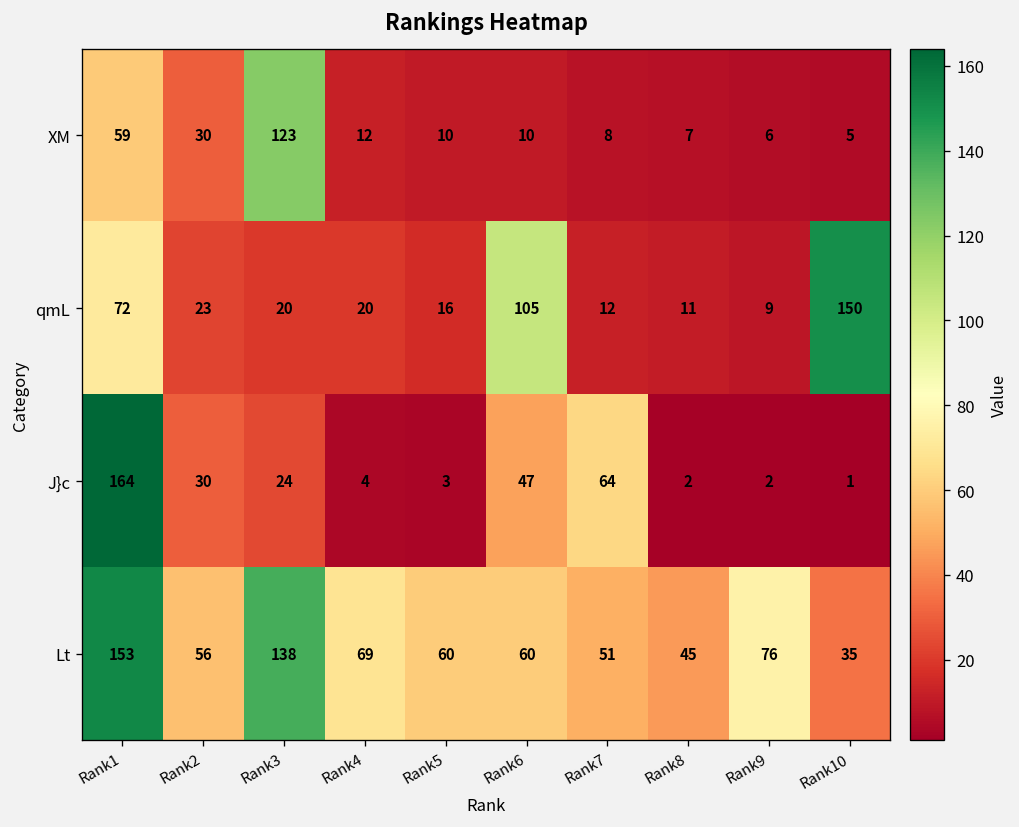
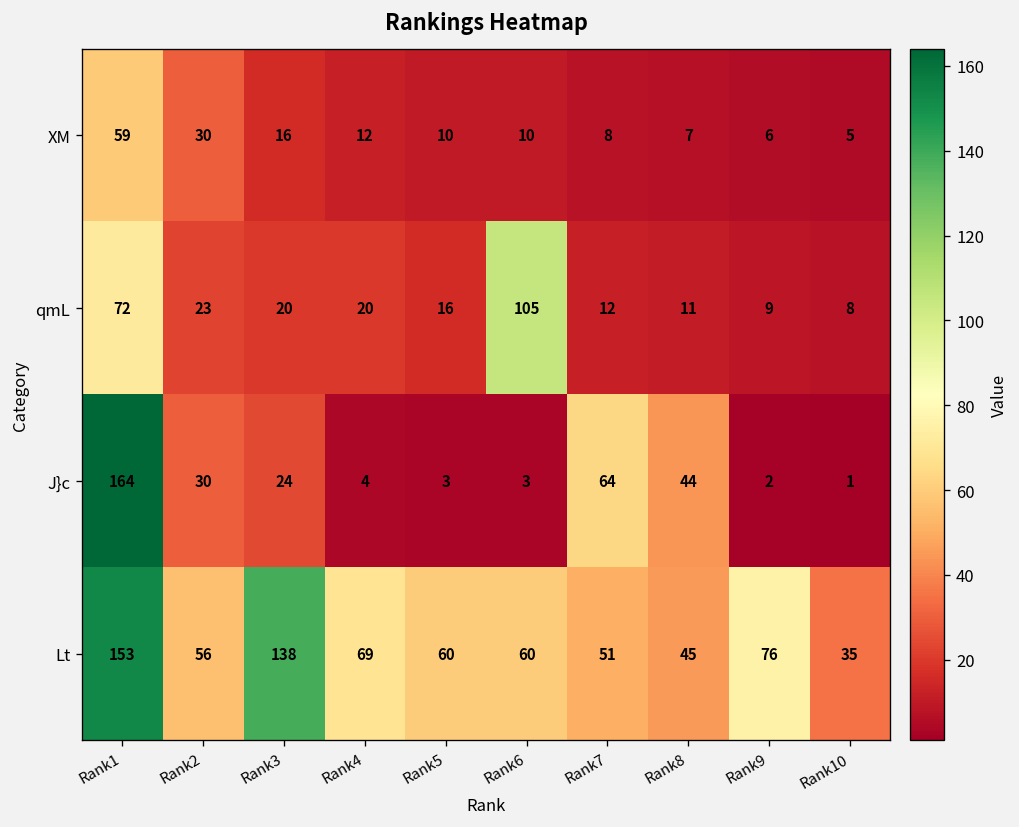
XM, Rank3: 123 -> 16
qmL, Rank10: 150 -> 8
J}c, Rank6: 47 -> 3
J}c, Rank8: 2 -> 44
